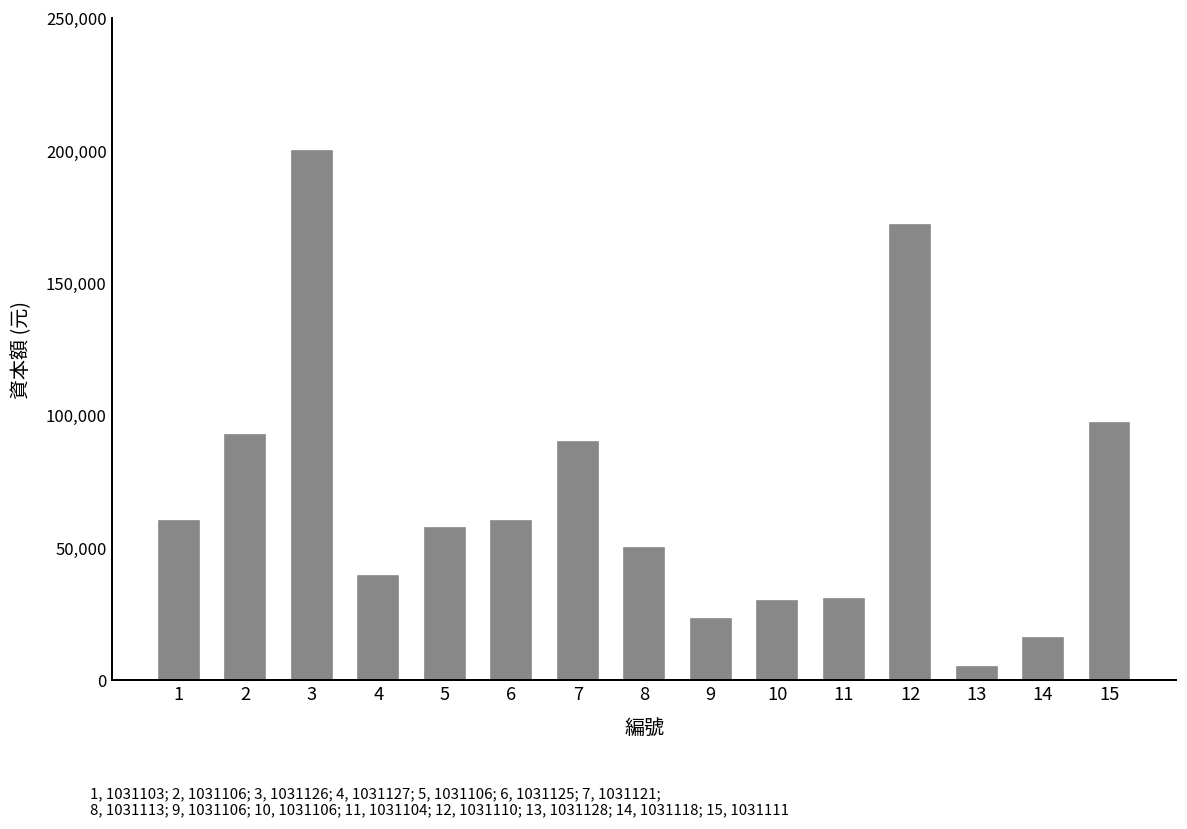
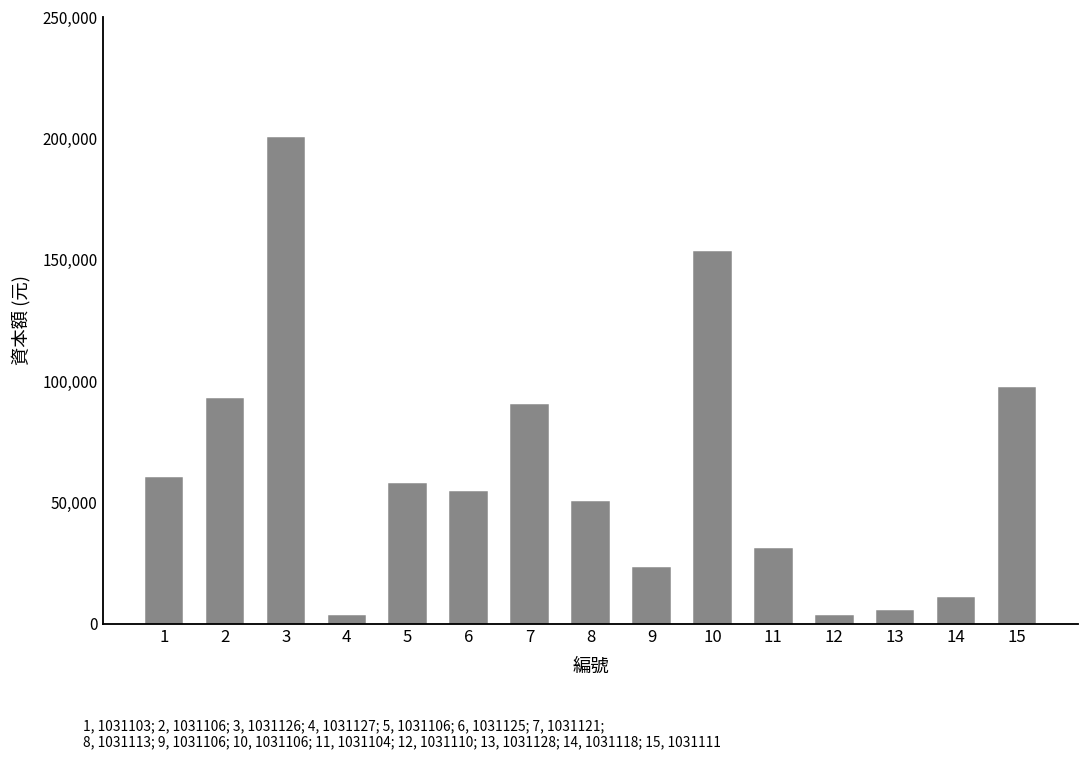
4: 39,000 -> 3,000
6: 60,000 -> 54,000
10: 30,000 -> 153,000
12: 172,000 -> 3,000
14: 16,000 -> 11,000
